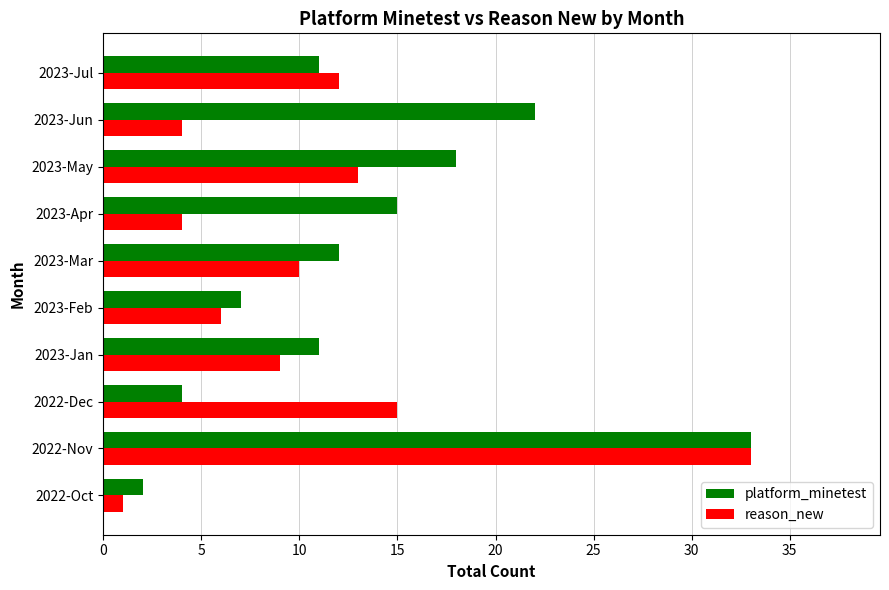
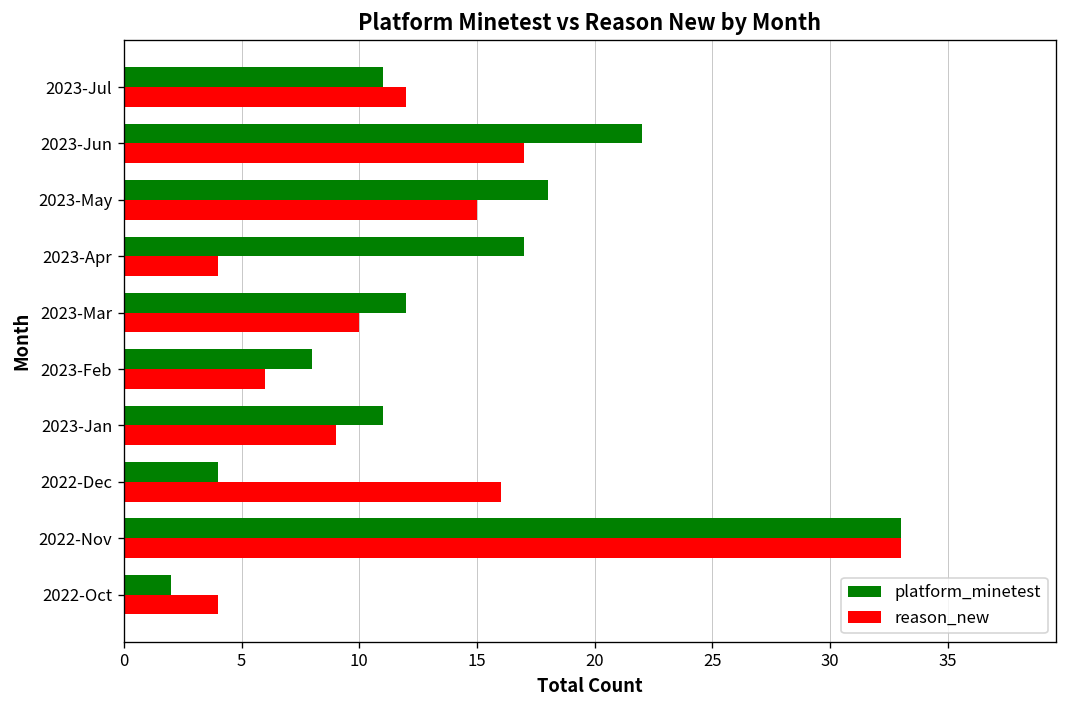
reason_new, 2023-Jun: 4 -> 17
reason_new, 2023-May: 13 -> 15
platform_minetest, 2023-Apr: 15 -> 17
platform_minetest, 2023-Feb: 7 -> 8
reason_new, 2022-Dec: 15 -> 16
reason_new, 2022-Oct: 1 -> 4
